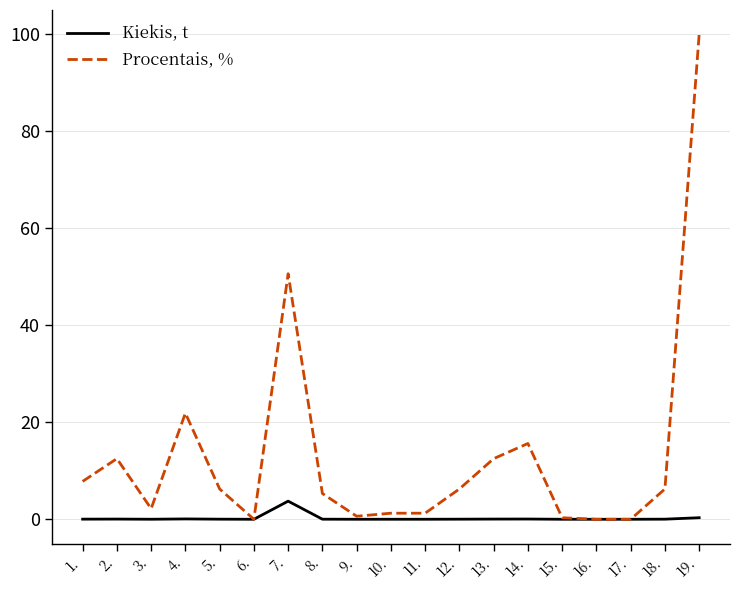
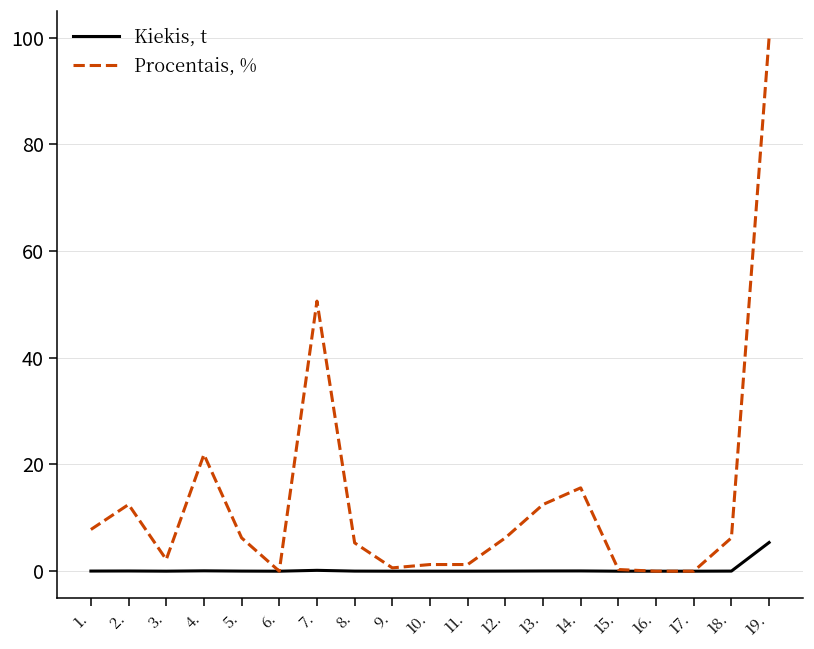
Kiekis, t, 7.: 4 -> 0
Kiekis, t, 19.: 0 -> 5
